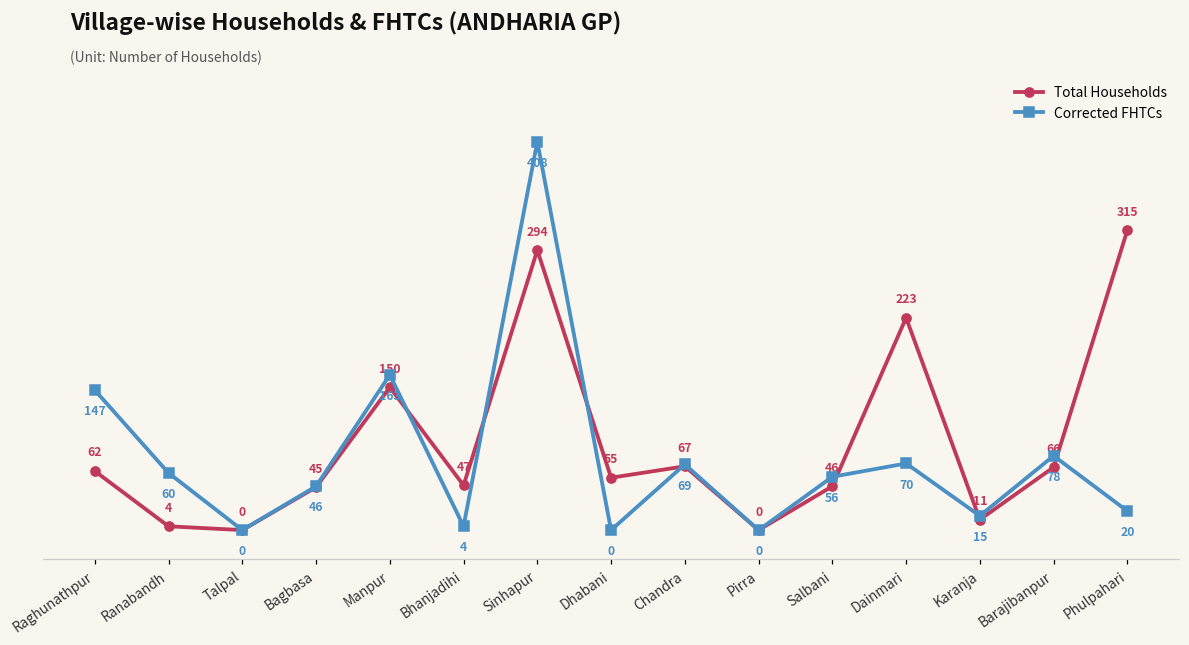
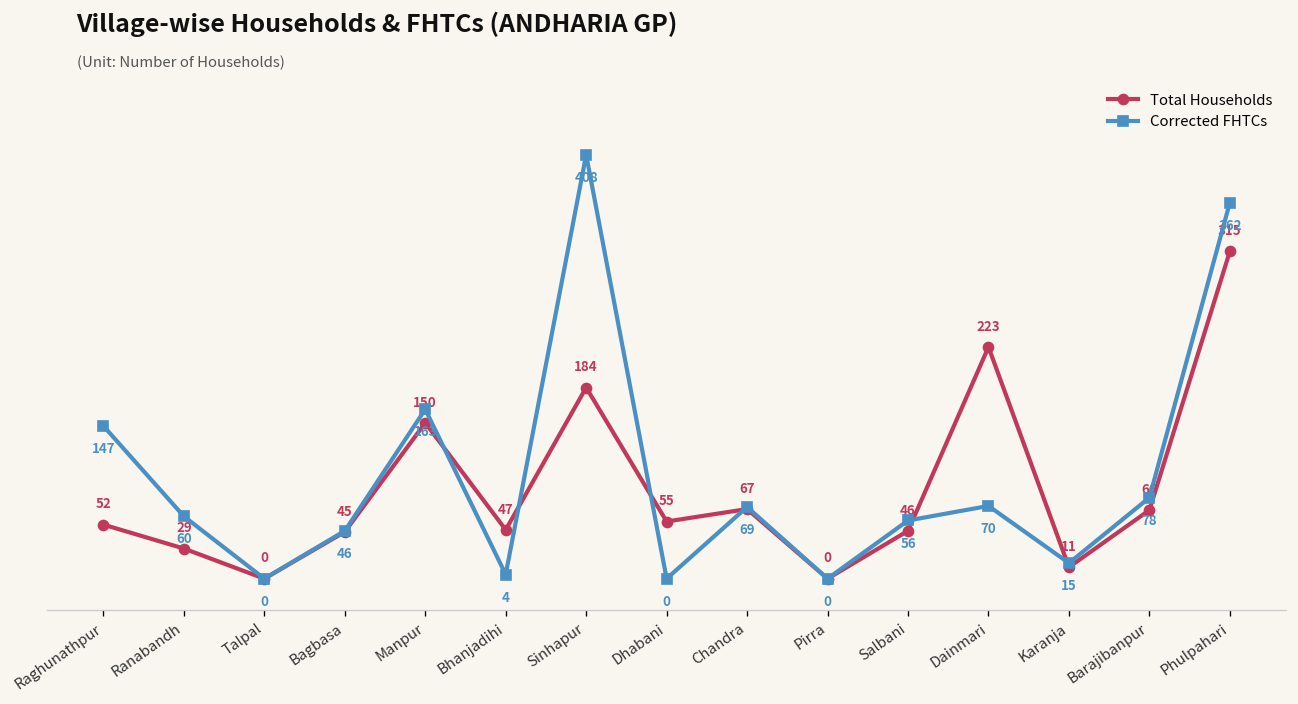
Total Households, Raghunathpur: 62 -> 52
Total Households, Ranabandh: 4 -> 29
Total Households, Sinhapur: 294 -> 184
Corrected FHTCs, Phulpahari: 20 -> 362
